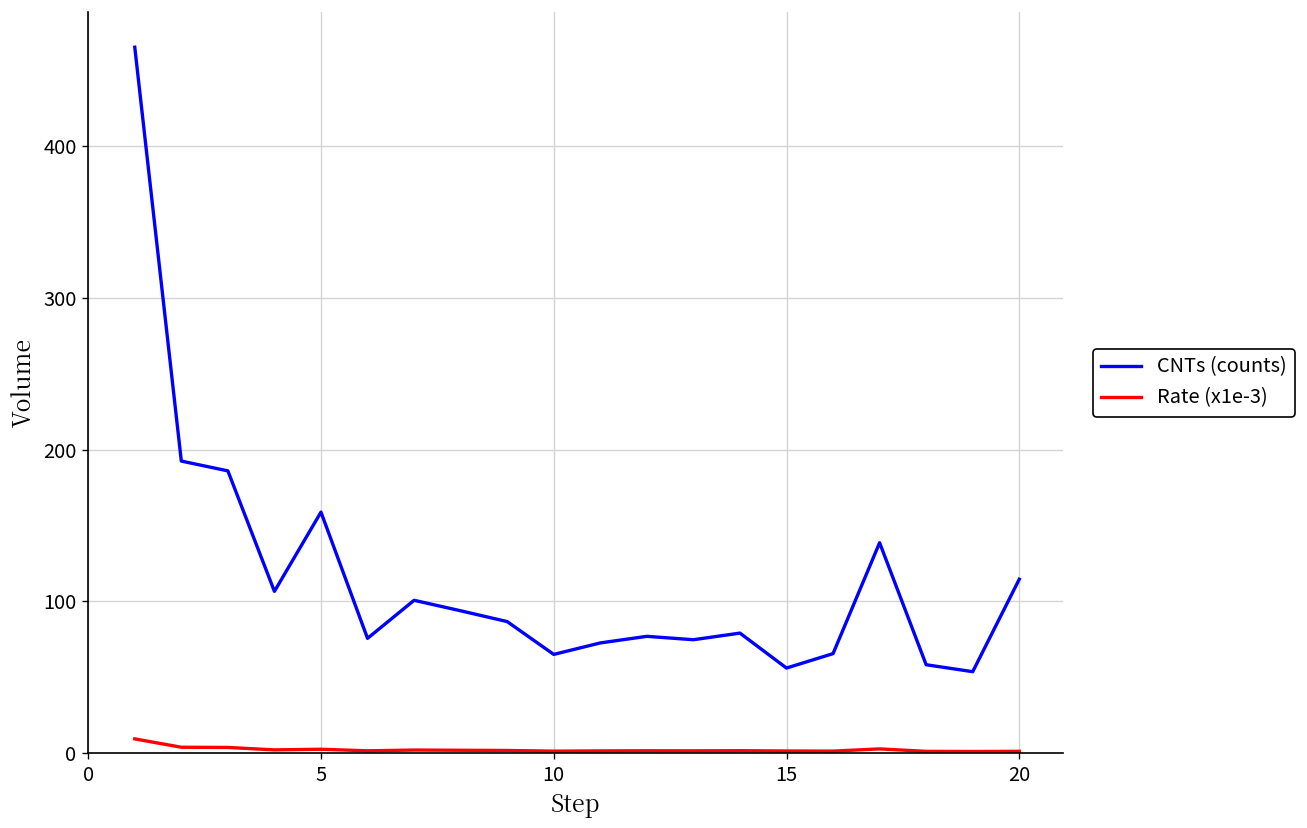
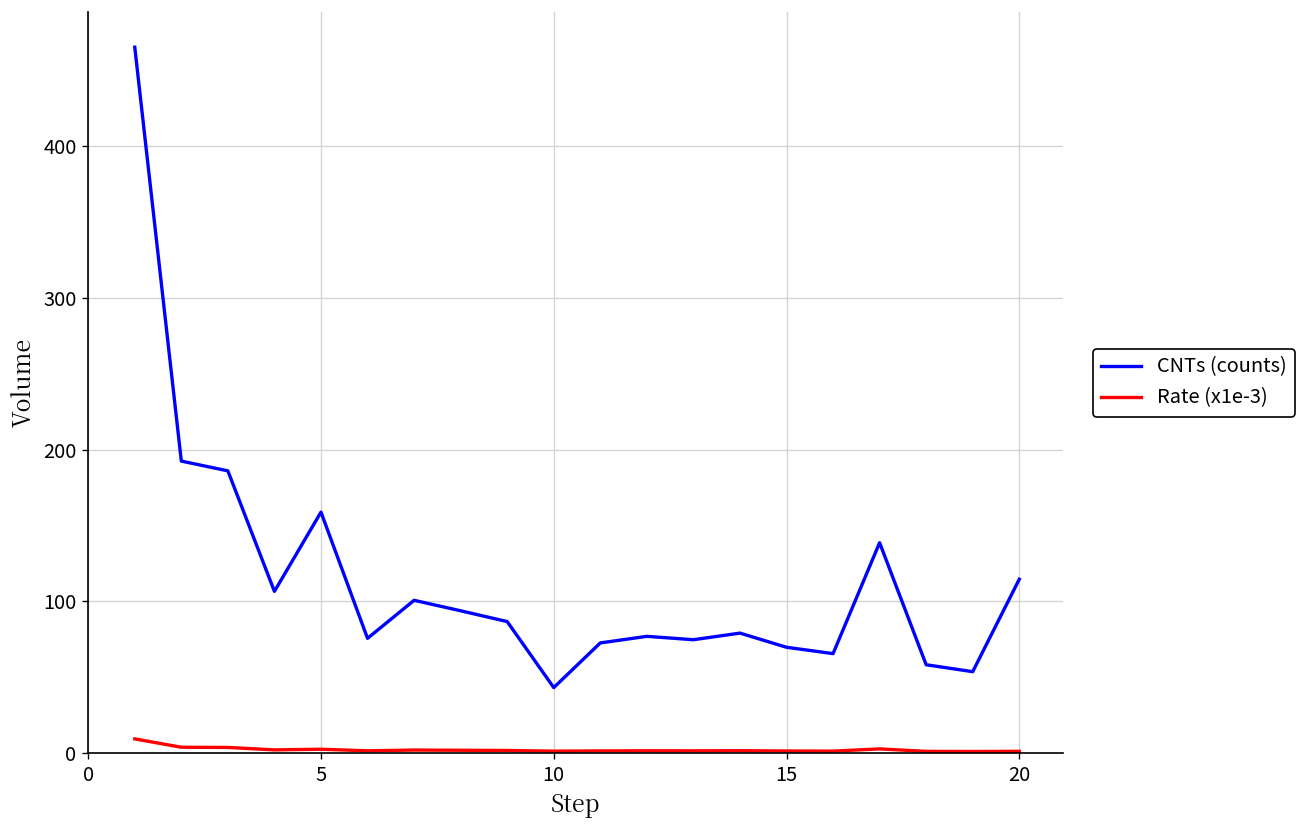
CNTs (counts), 10: 65 -> 43
CNTs (counts), 15: 56 -> 70
